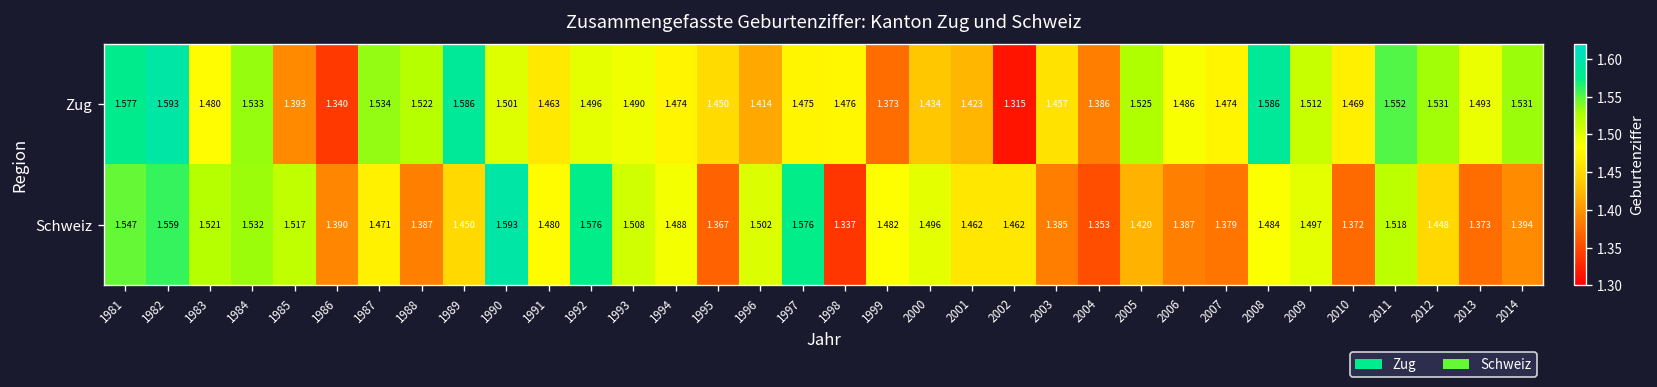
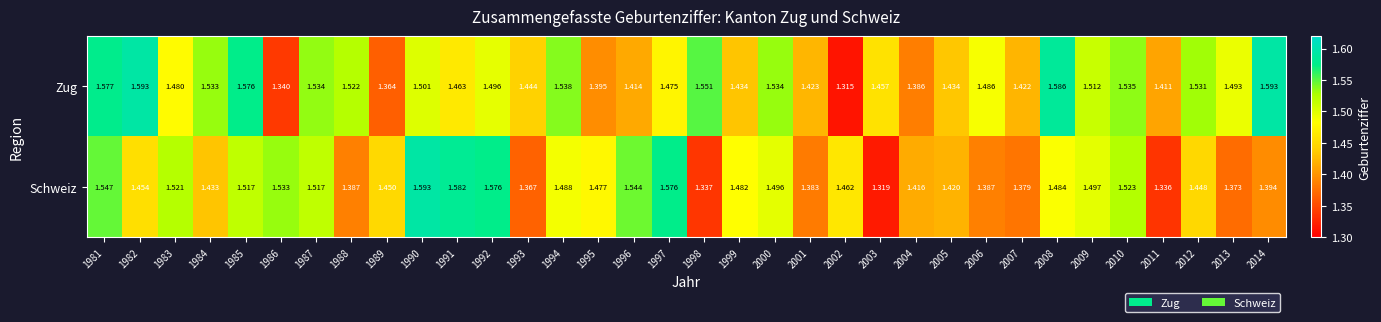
Zug, 1985: 1.393 -> 1.576
Zug, 1989: 1.586 -> 1.364
Zug, 1993: 1.490 -> 1.444
Zug, 1994: 1.474 -> 1.538
Zug, 1995: 1.450 -> 1.395
Zug, 1998: 1.476 -> 1.551
Zug, 1999: 1.373 -> 1.434
Zug, 2000: 1.434 -> 1.534
Zug, 2005: 1.525 -> 1.434
Zug, 2007: 1.474 -> 1.422
Zug, 2010: 1.469 -> 1.535
Zug, 2011: 1.552 -> 1.411
Zug, 2014: 1.531 -> 1.593
Schweiz, 1982: 1.559 -> 1.454
Schweiz, 1984: 1.532 -> 1.433
Schweiz, 1986: 1.390 -> 1.533
Schweiz, 1987: 1.471 -> 1.517
Schweiz, 1991: 1.480 -> 1.582
Schweiz, 1993: 1.508 -> 1.367
Schweiz, 1995: 1.367 -> 1.477
Schweiz, 1996: 1.502 -> 1.544
Schweiz, 2001: 1.462 -> 1.383
Schweiz, 2003: 1.385 -> 1.319
Schweiz, 2004: 1.353 -> 1.416
Schweiz, 2010: 1.372 -> 1.523
Schweiz, 2011: 1.518 -> 1.336
